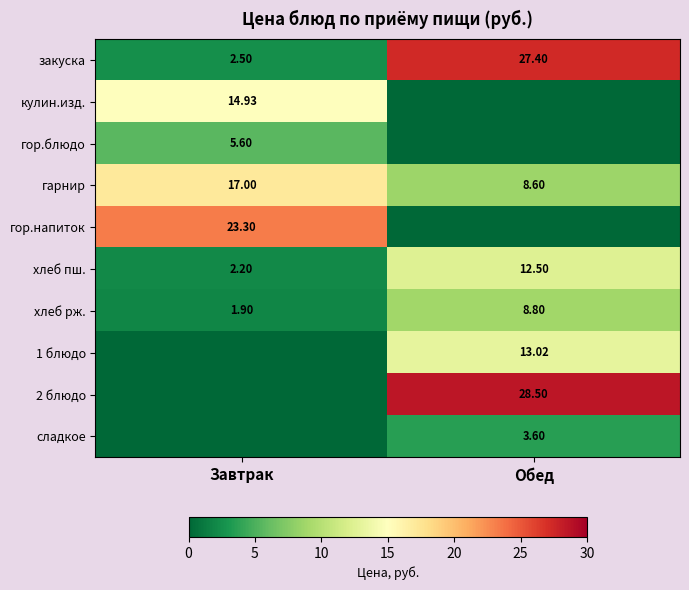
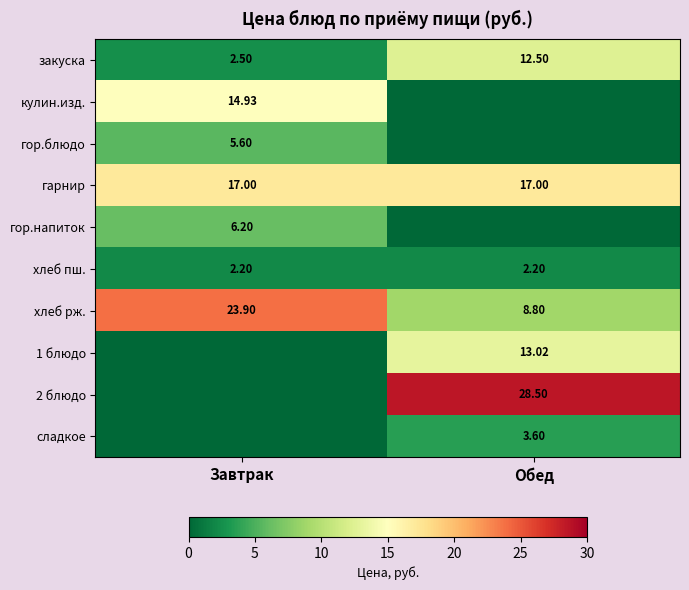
закуска, Обед: 27.40 -> 12.50
гарнир, Обед: 8.60 -> 17.00
гор.напиток, Завтрак: 23.30 -> 6.20
хлеб пш., Обед: 12.50 -> 2.20
хлеб рж., Завтрак: 1.90 -> 23.90
